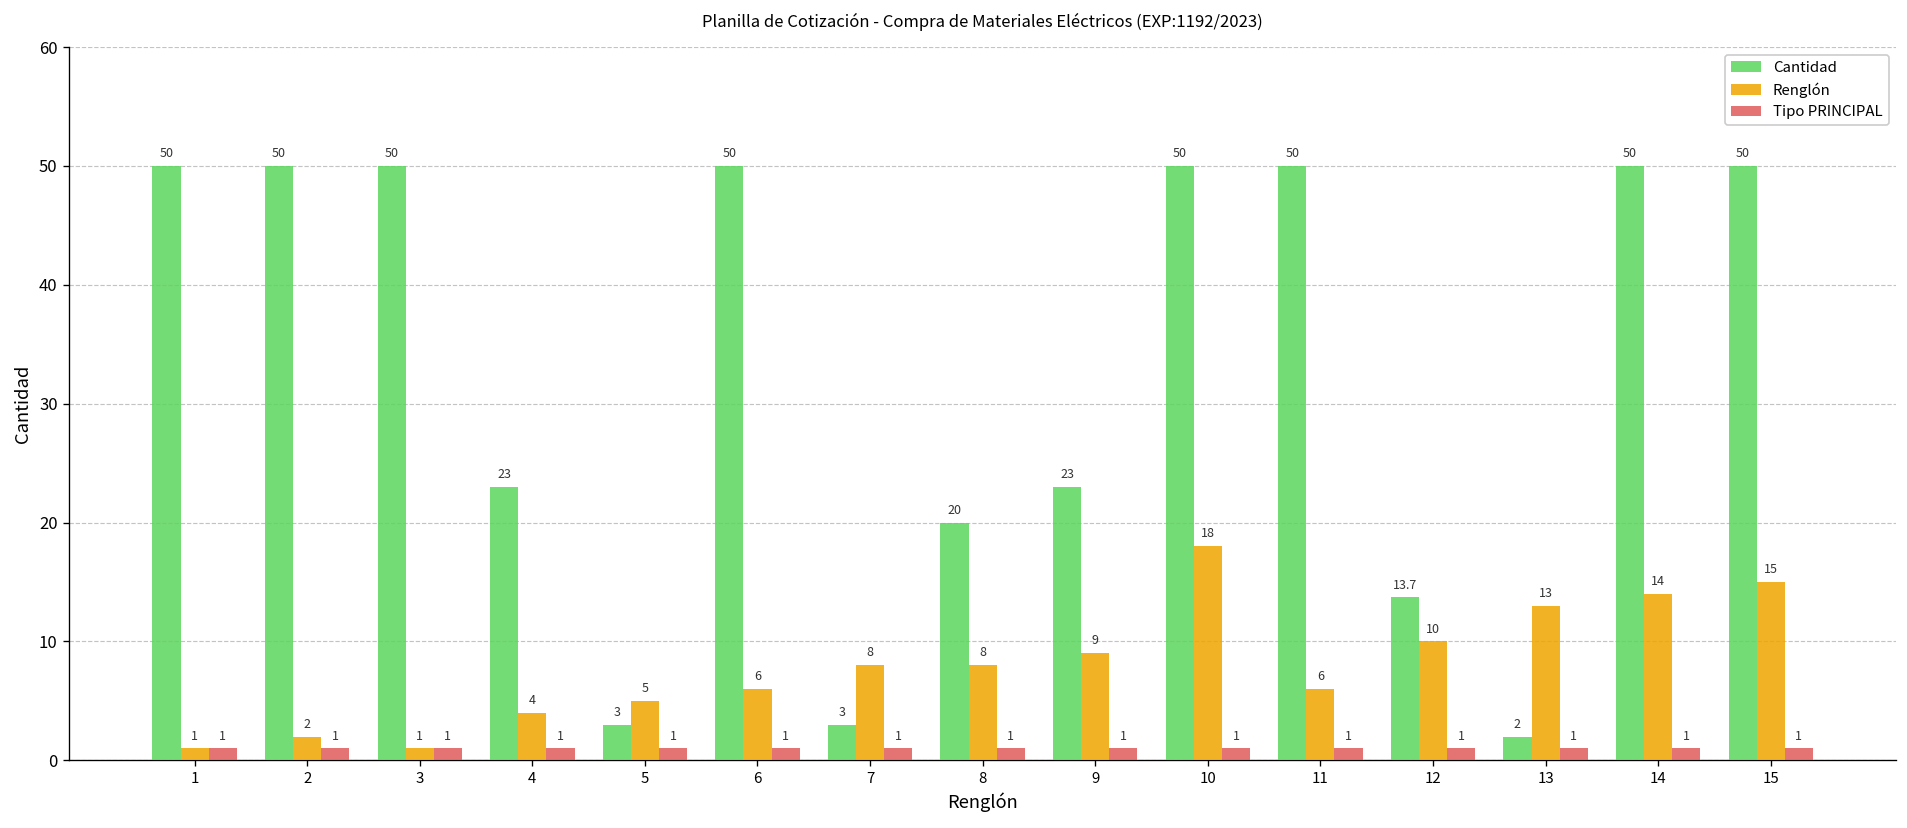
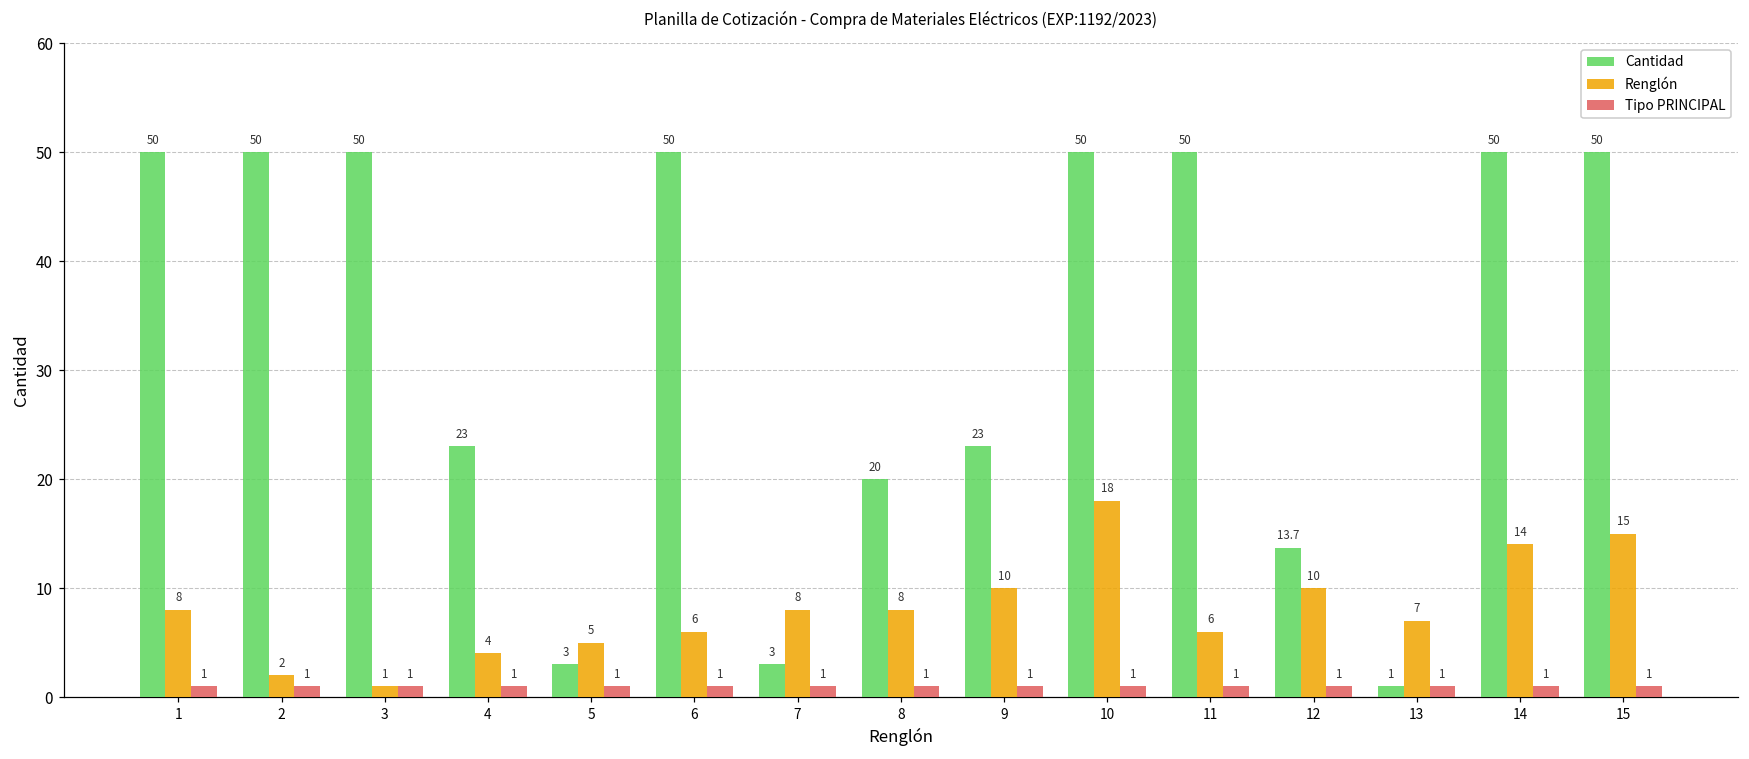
Renglón, 1: 1 -> 8
Renglón, 9: 9 -> 10
Cantidad, 13: 2 -> 1
Renglón, 13: 13 -> 7
